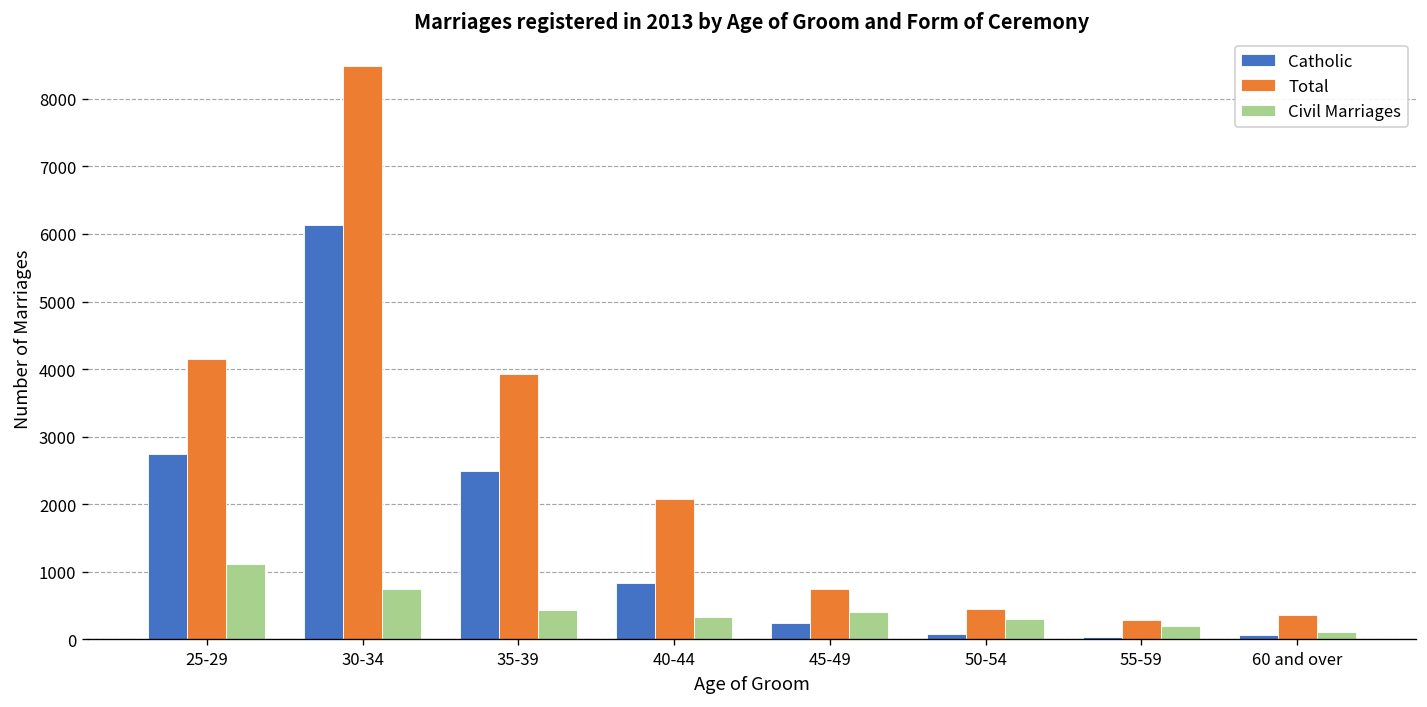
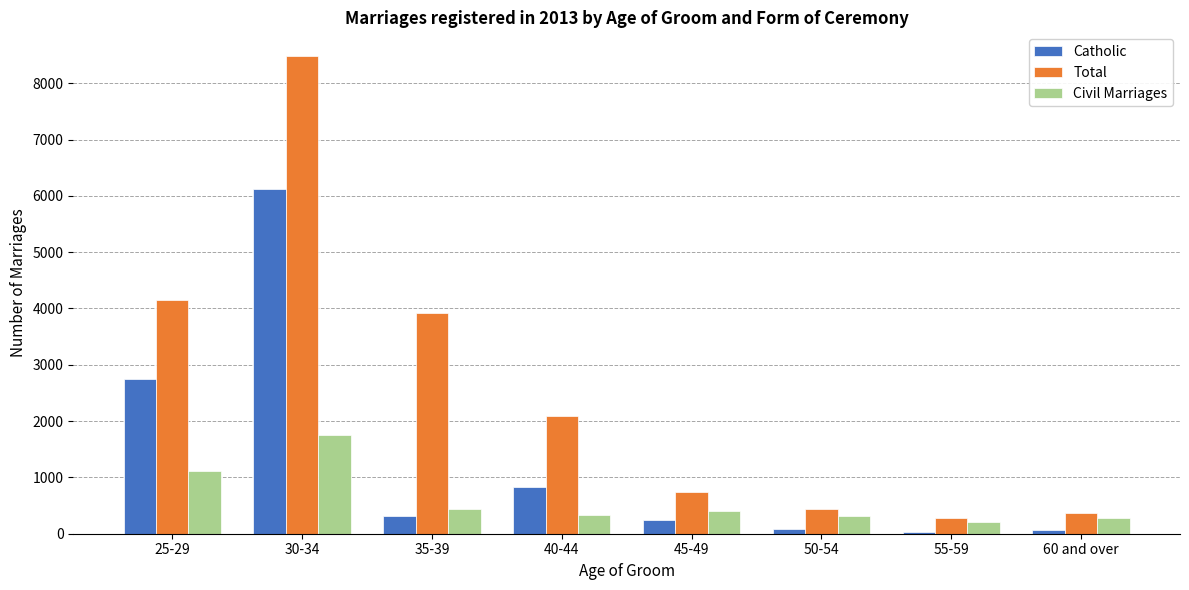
Civil Marriages, 30-34: 800 -> 1800
Catholic, 35-39: 2500 -> 300
Civil Marriages, 60 and over: 100 -> 300
